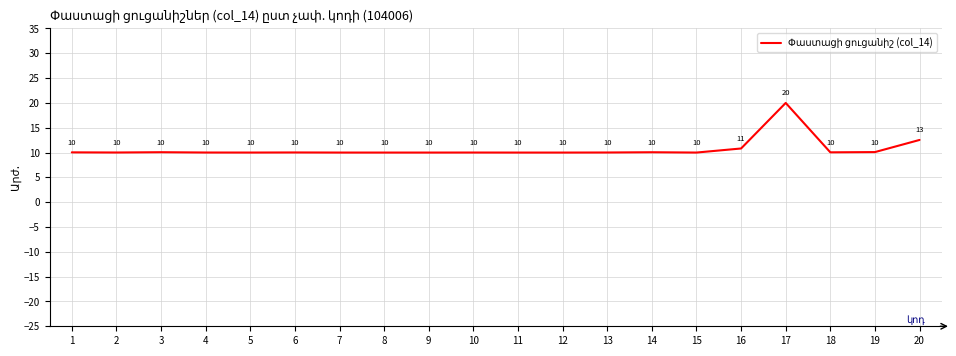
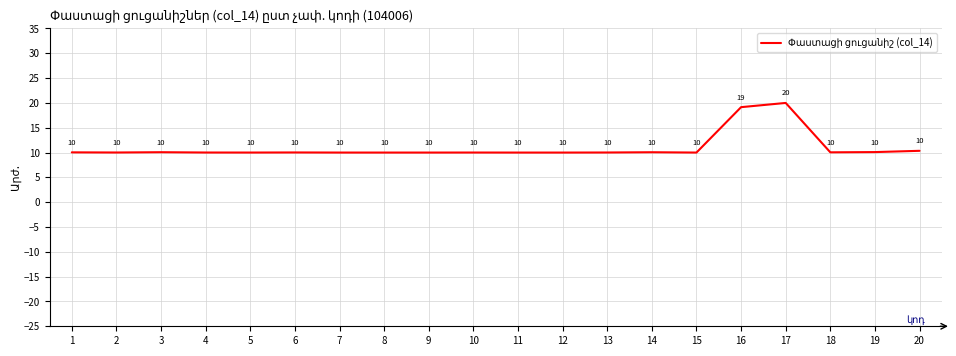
16: 11 -> 19
20: 13 -> 10
